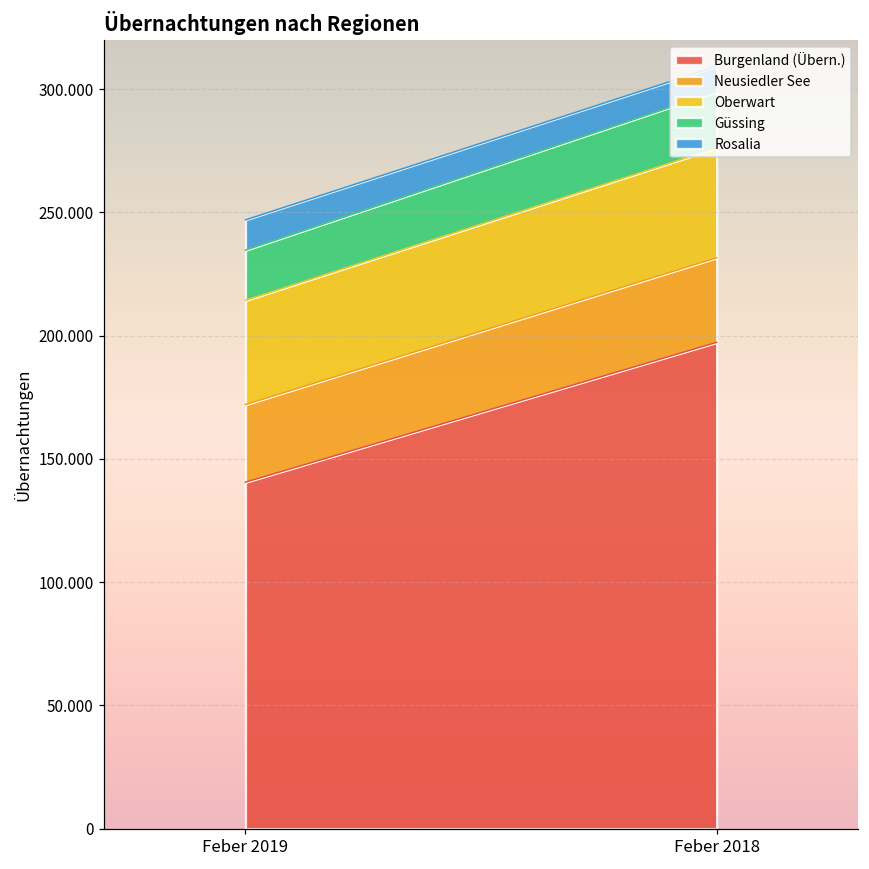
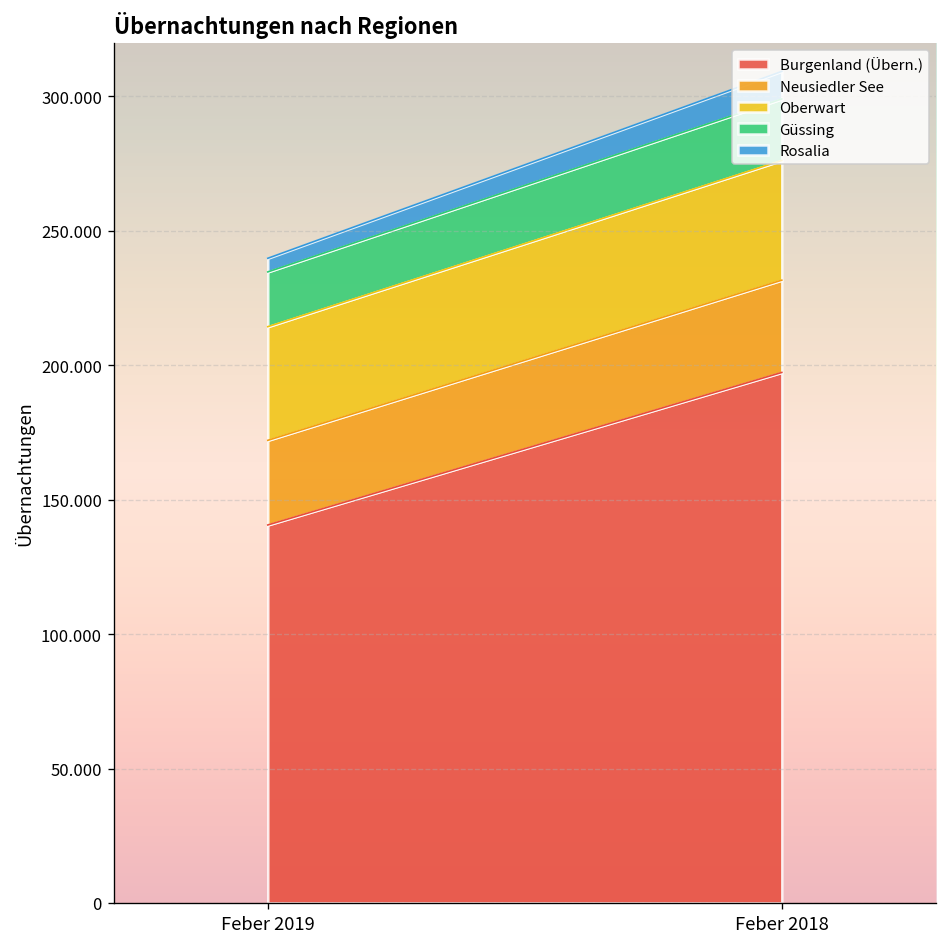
Rosalia, Feber 2019: 12 -> 5
